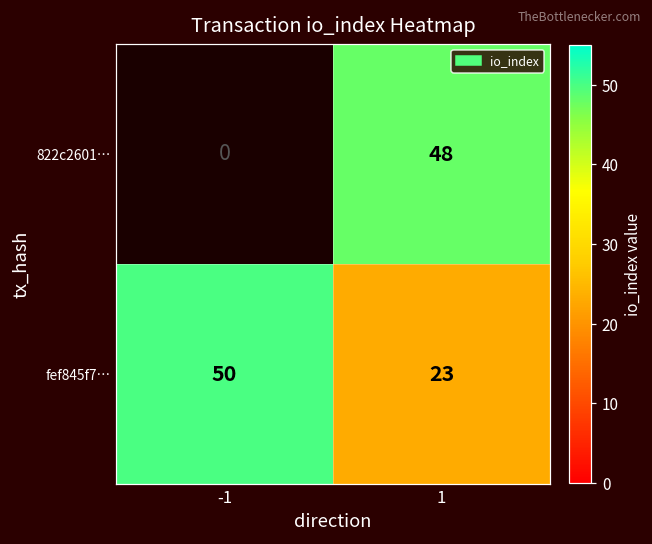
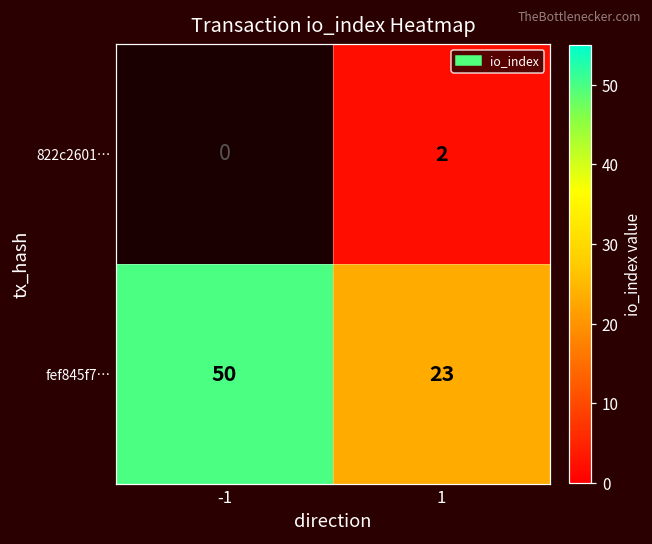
822c2601…, 1: 48 -> 2
